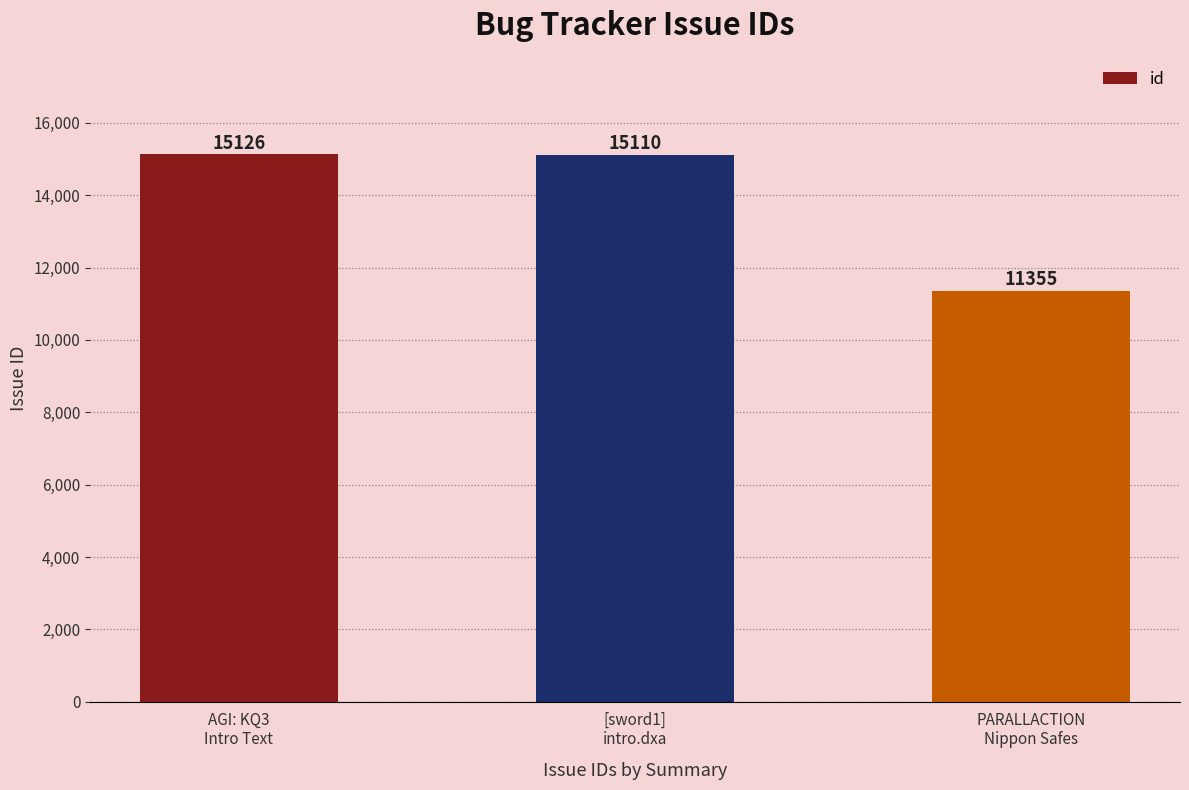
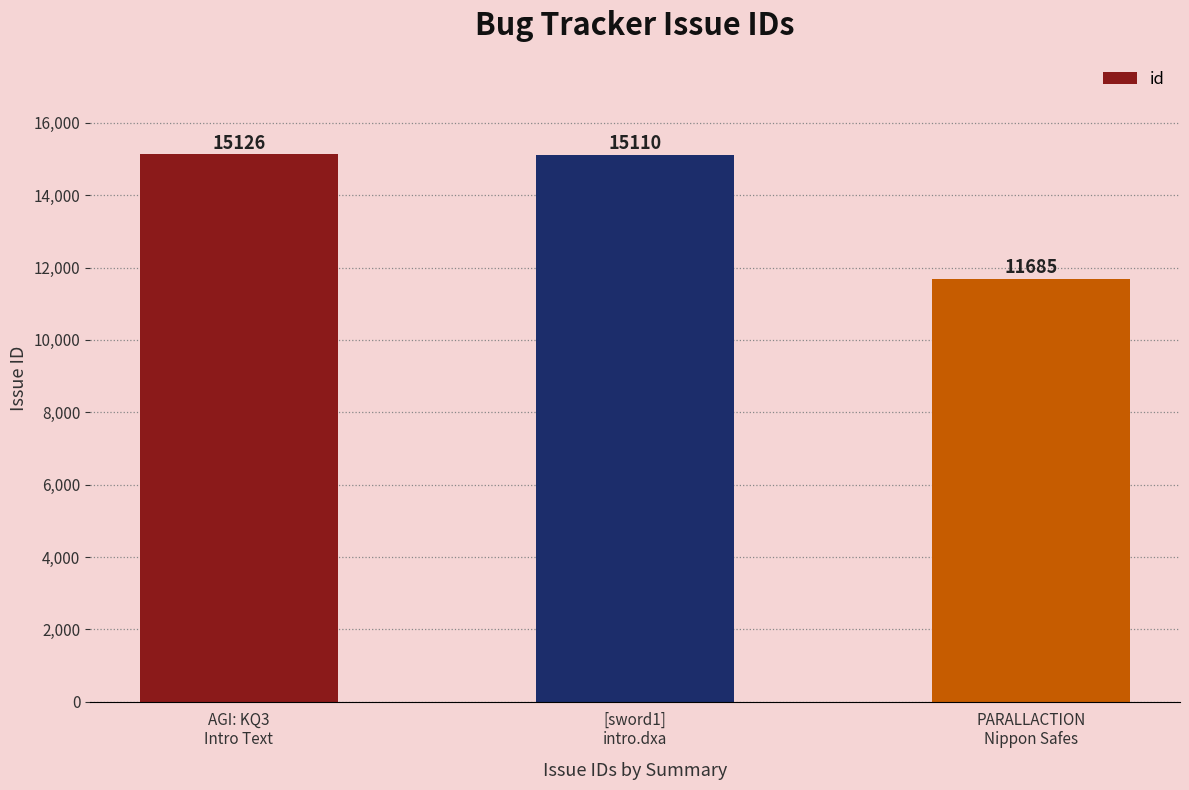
PARALLACTION Nippon Safes: 11355 -> 11685
